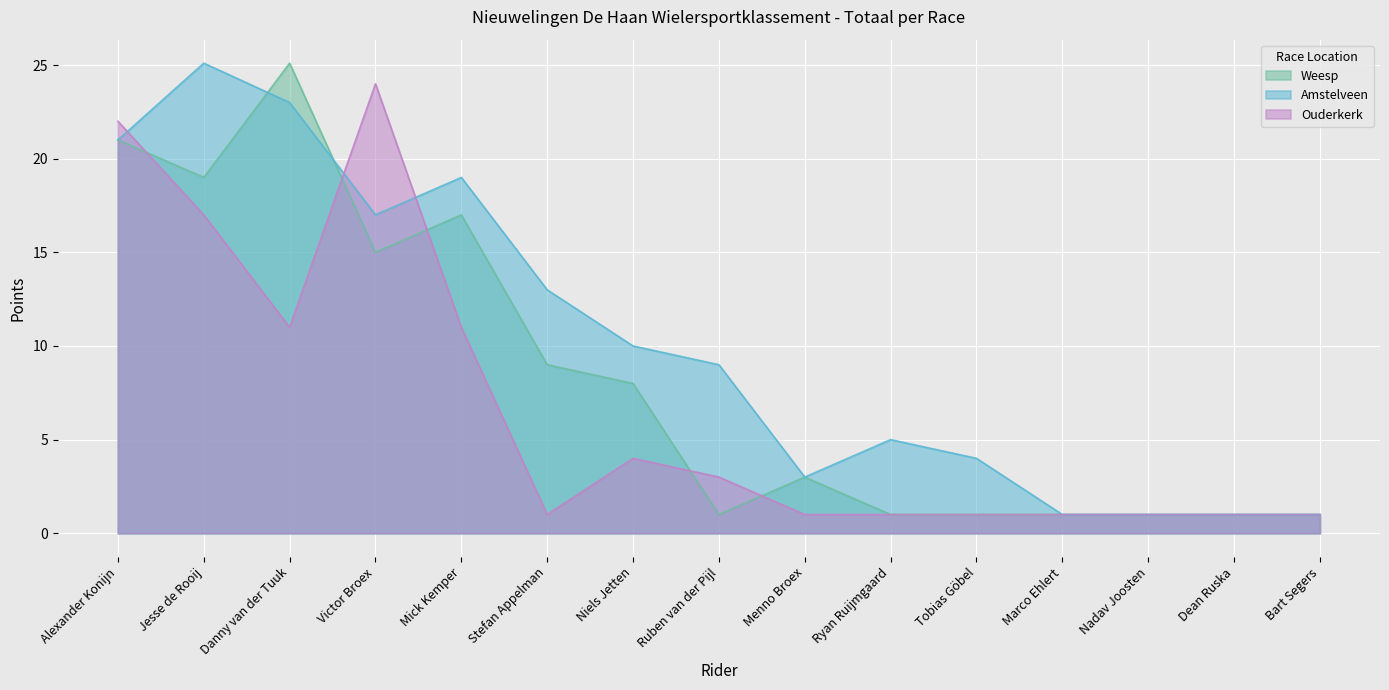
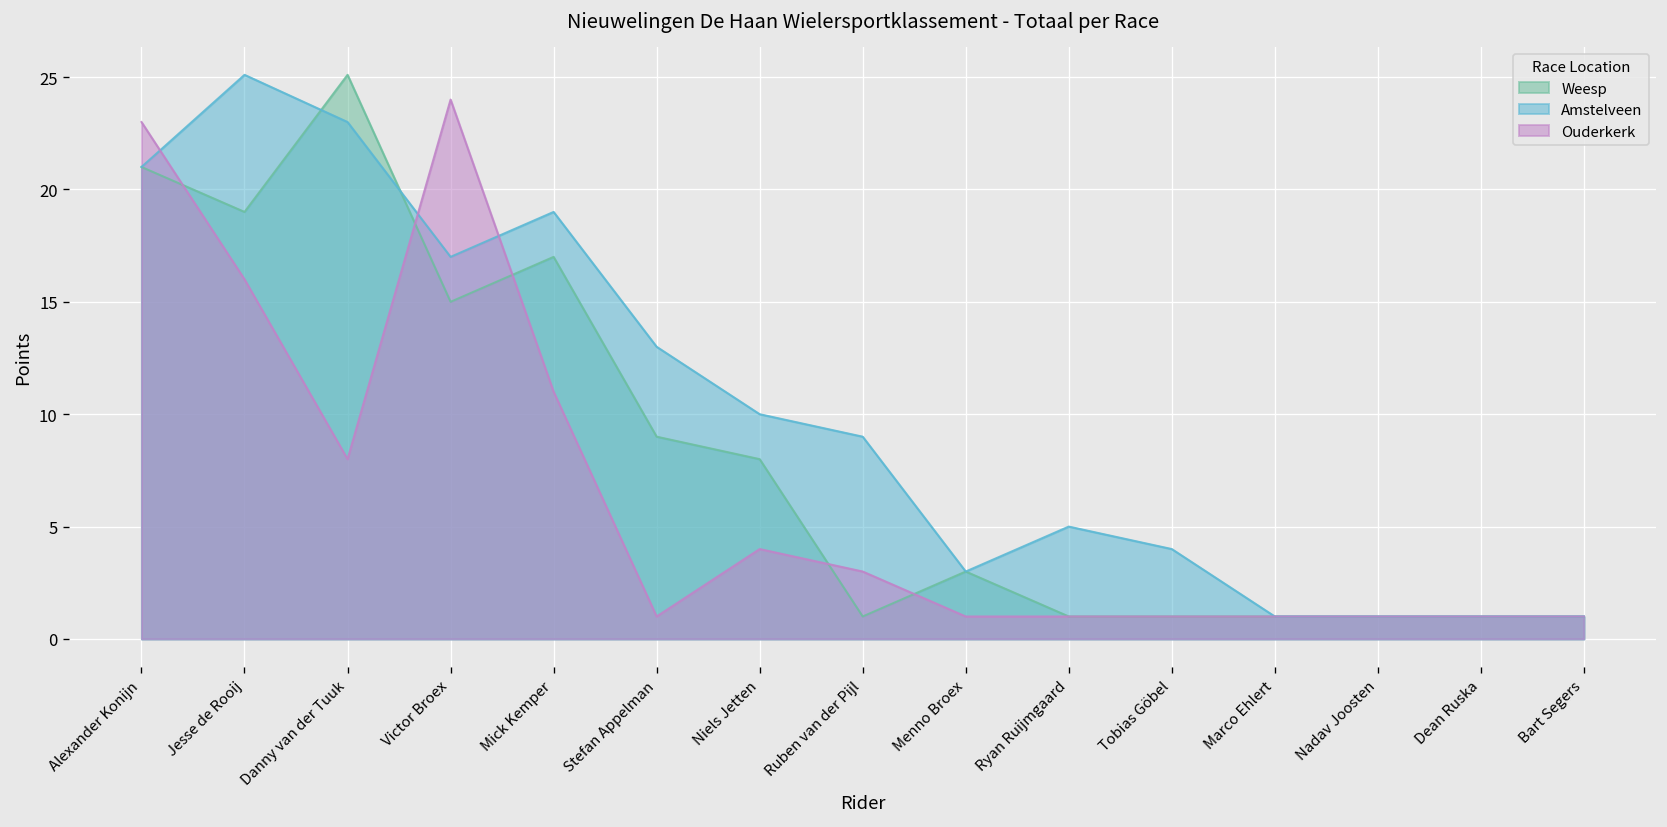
Ouderkerk, Alexander Konijn: 22 -> 23
Ouderkerk, Jesse de Rooij: 17 -> 16
Ouderkerk, Danny van der Tuuk: 11 -> 8
